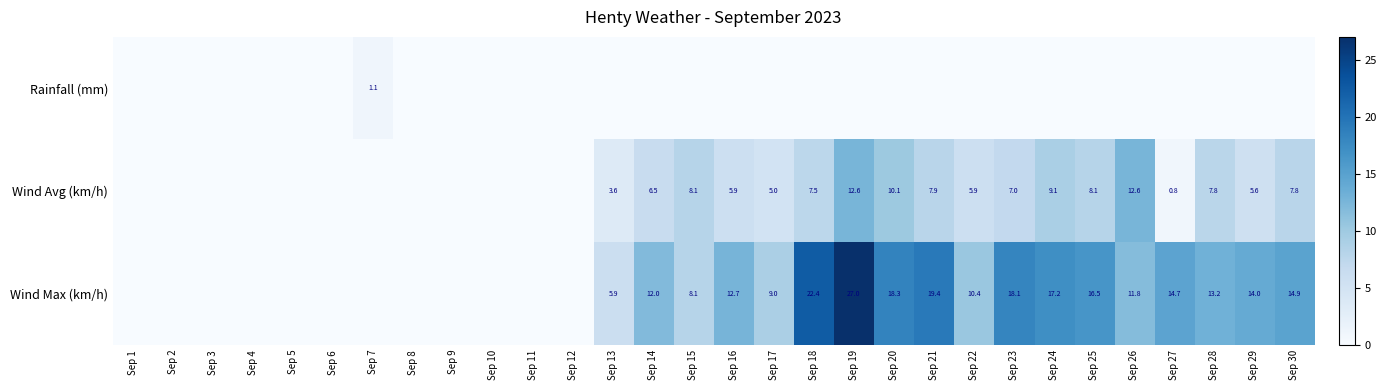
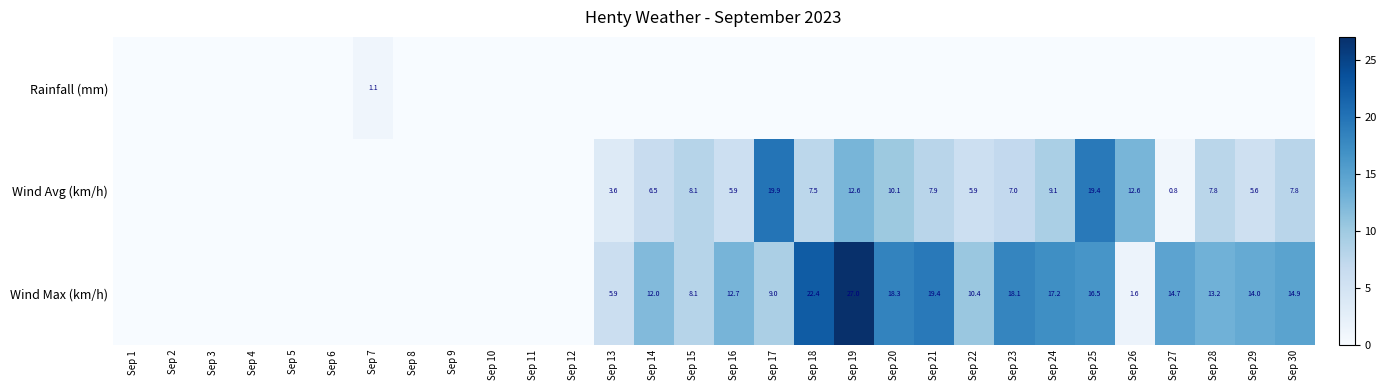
Wind Avg (km/h), Sep 17: 5.0 -> 19.9
Wind Avg (km/h), Sep 25: 8.1 -> 19.4
Wind Max (km/h), Sep 26: 11.8 -> 1.6
